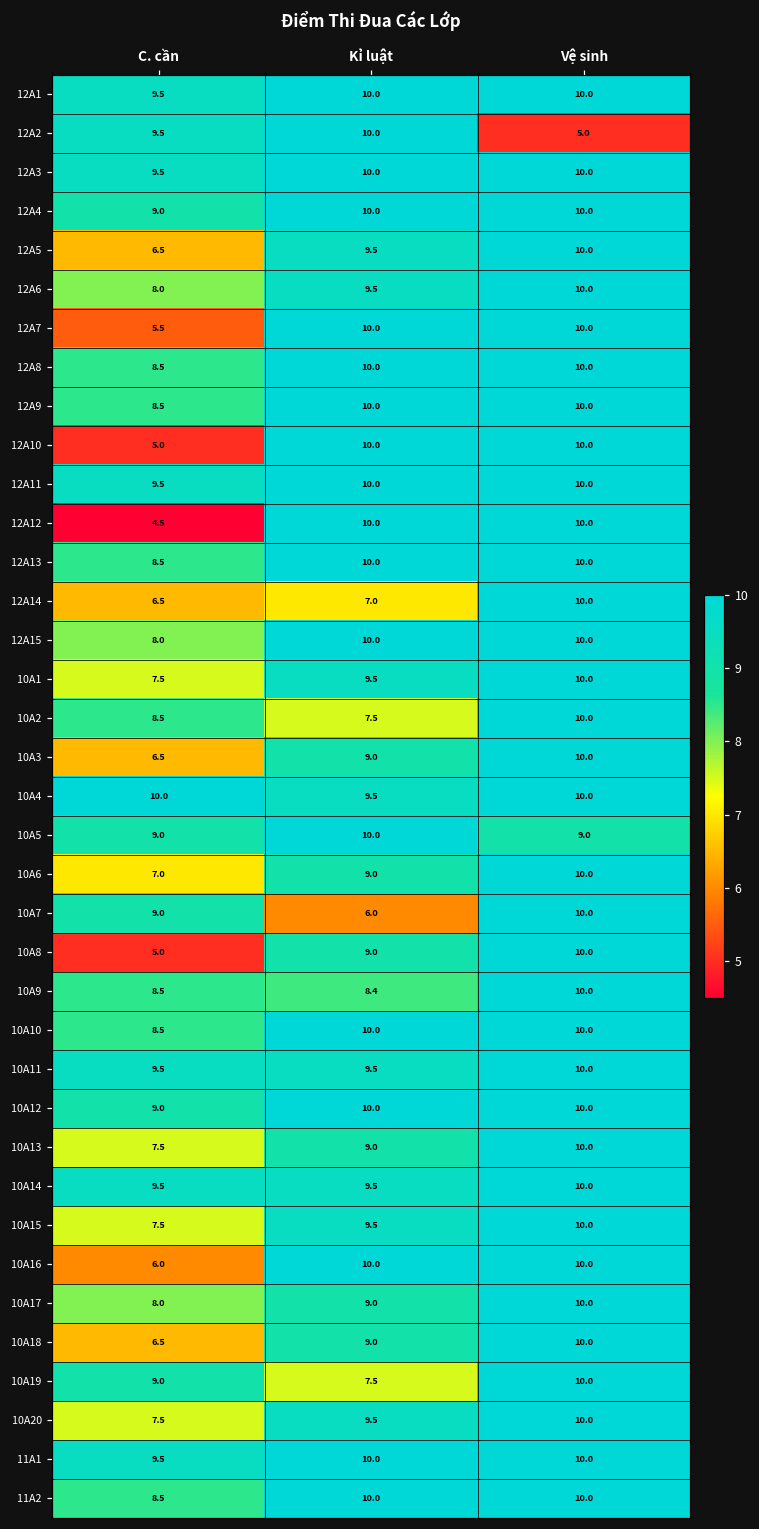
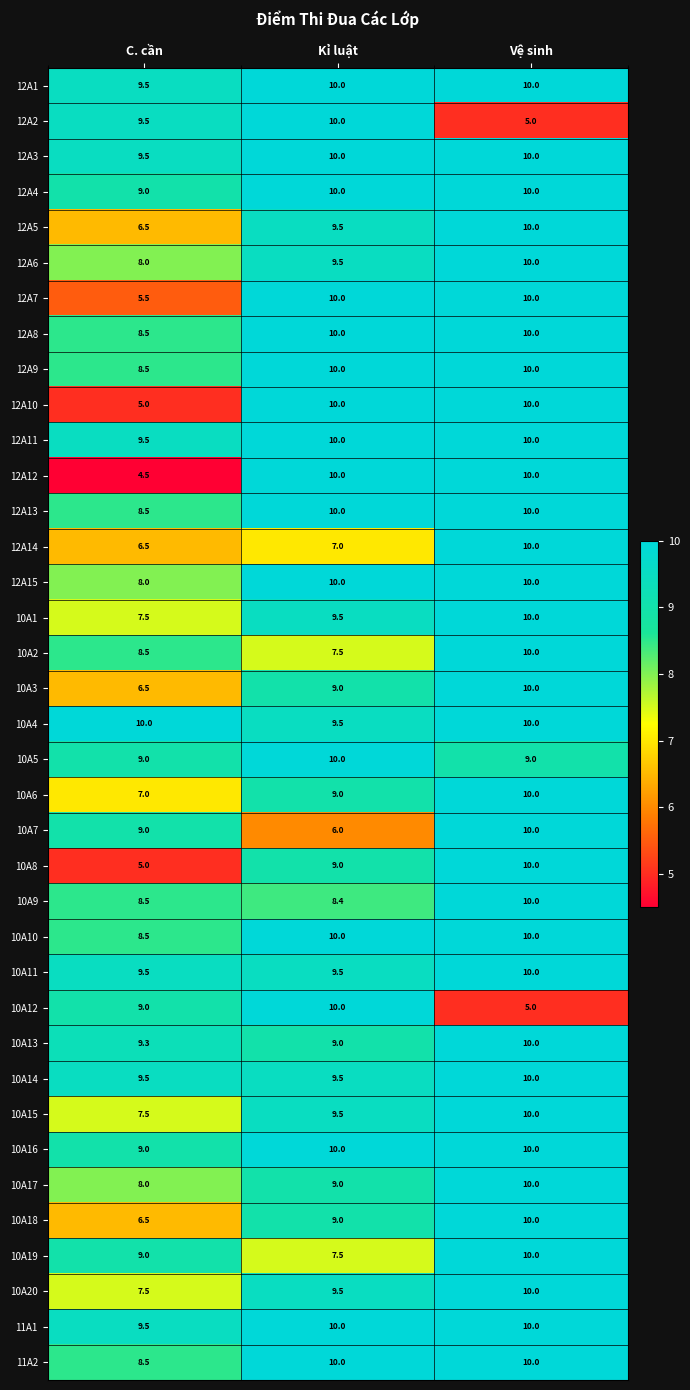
10A12, Vệ sinh: 10.0 -> 5.0
10A13, C. cần: 7.5 -> 9.3
10A16, C. cần: 6.0 -> 9.0
